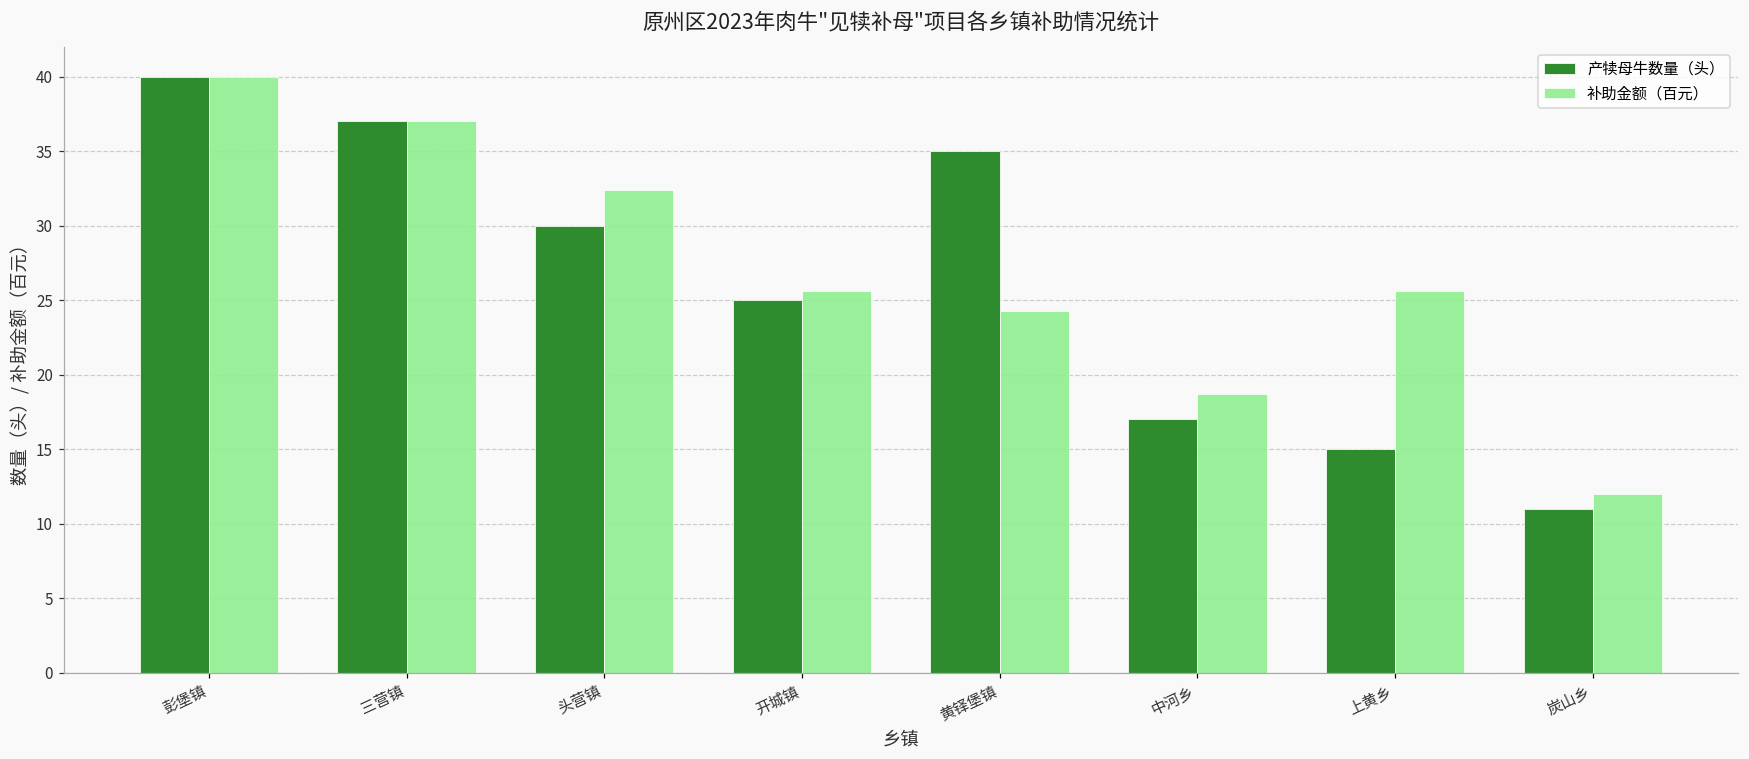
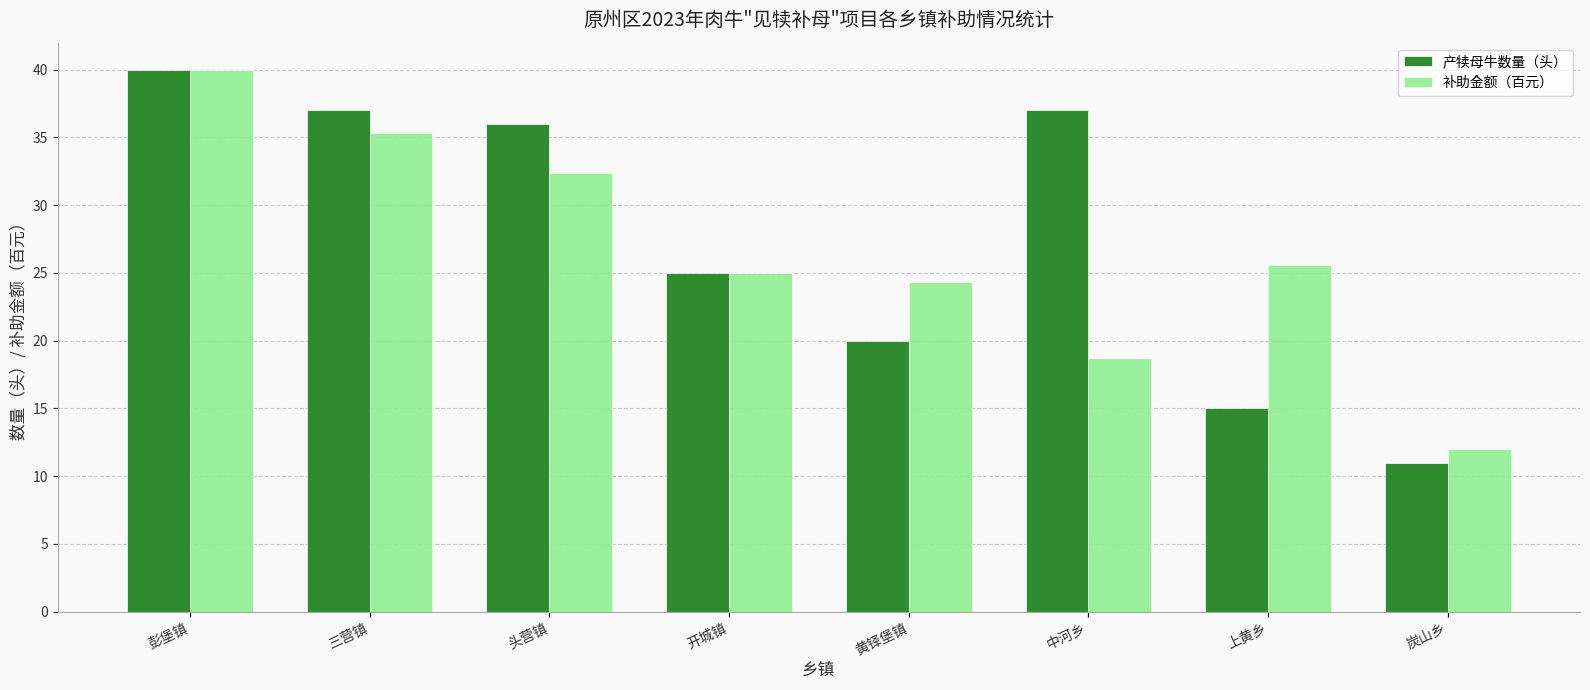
补助金额（百元）, 三营镇: 37.0 -> 35.4
产犊母牛数量（头）, 头营镇: 30 -> 36
补助金额（百元）, 开城镇: 25.6 -> 25.0
产犊母牛数量（头）, 黄铎堡镇: 35 -> 20
产犊母牛数量（头）, 中河乡: 17 -> 37
